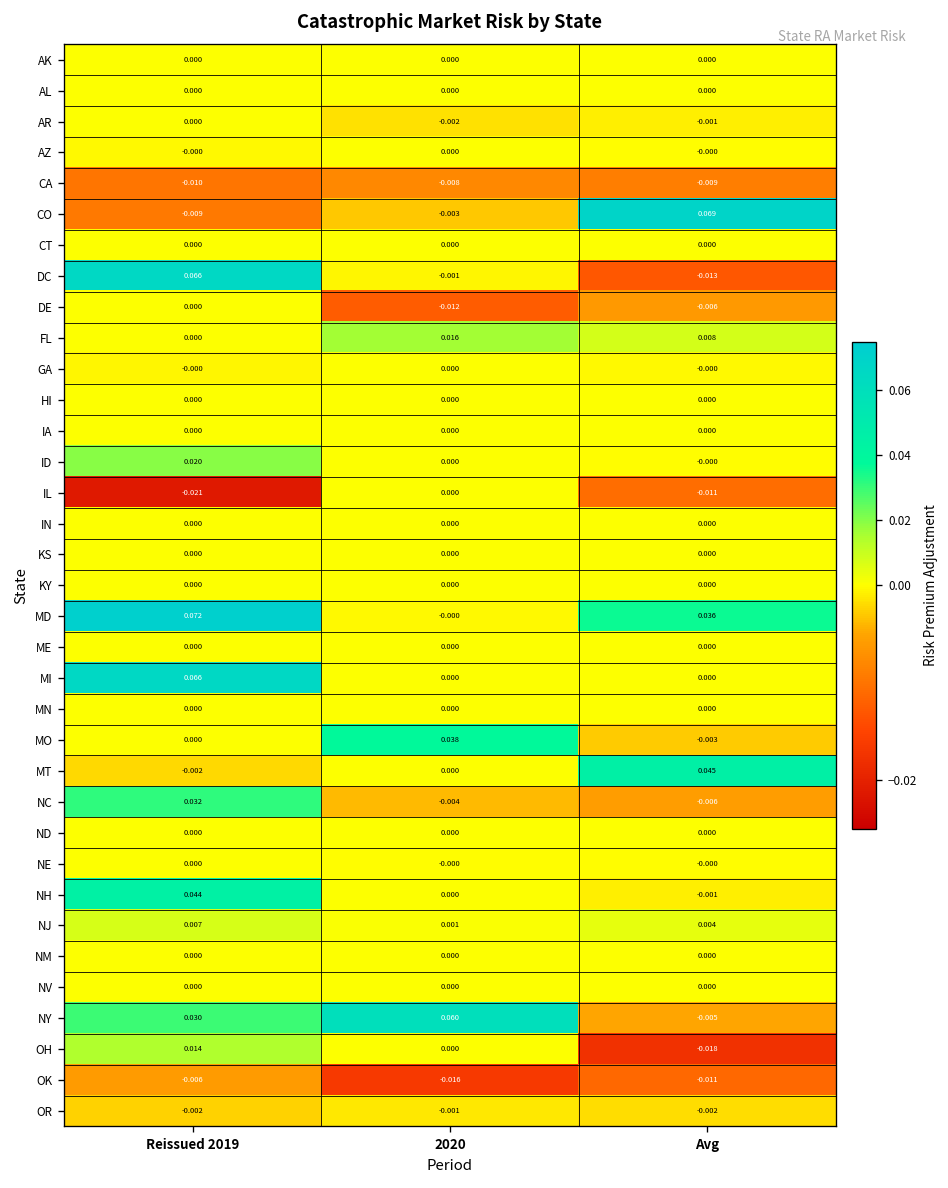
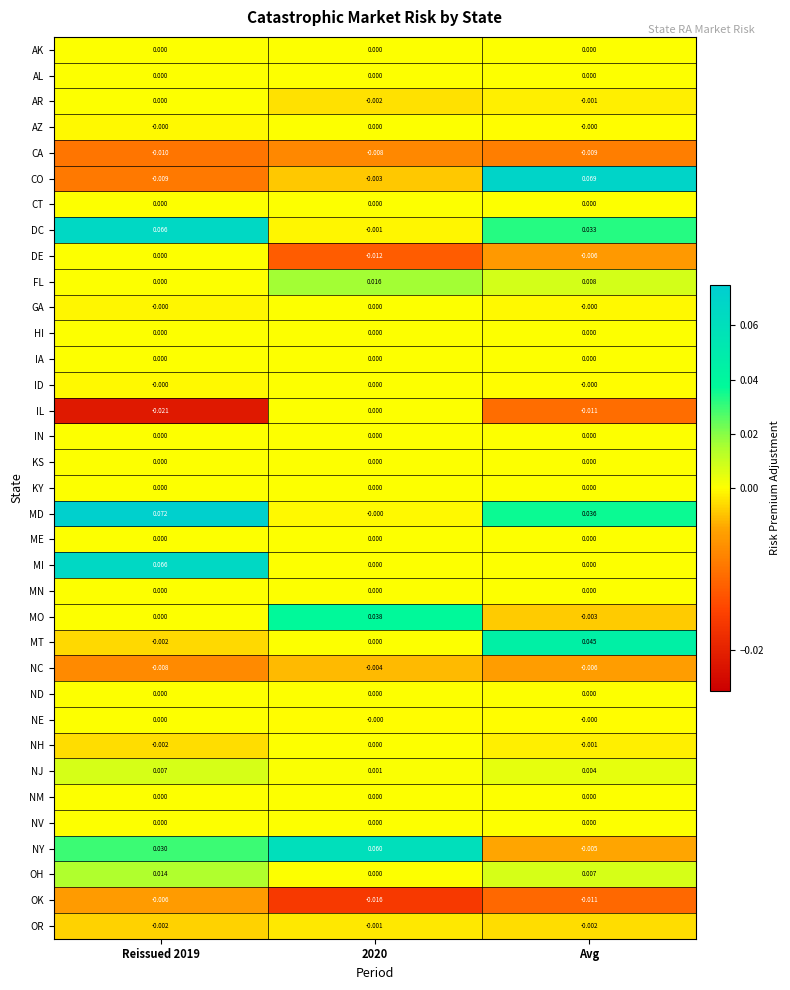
DC, Avg: -0.013 -> 0.033
ID, Reissued 2019: 0.020 -> -0.000
NC, Reissued 2019: 0.032 -> -0.008
NH, Reissued 2019: 0.044 -> -0.002
OH, Avg: -0.018 -> 0.007
